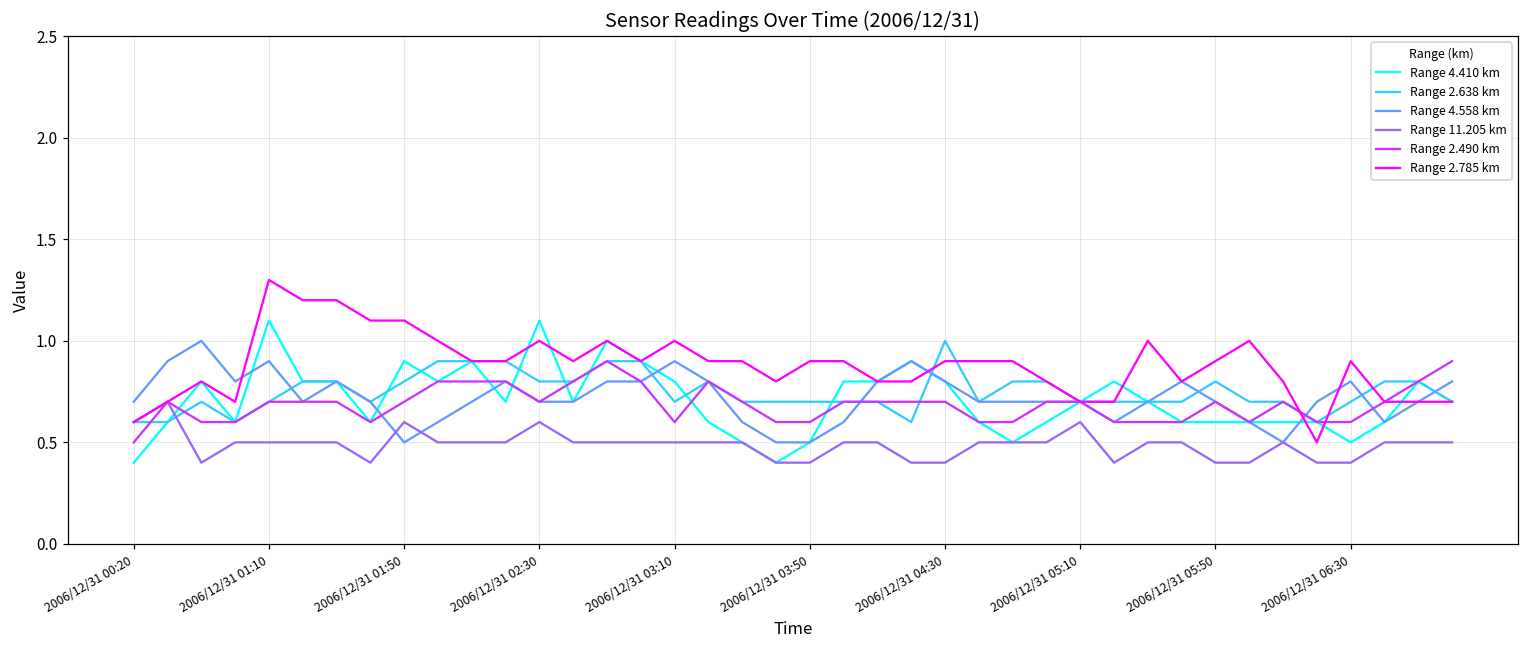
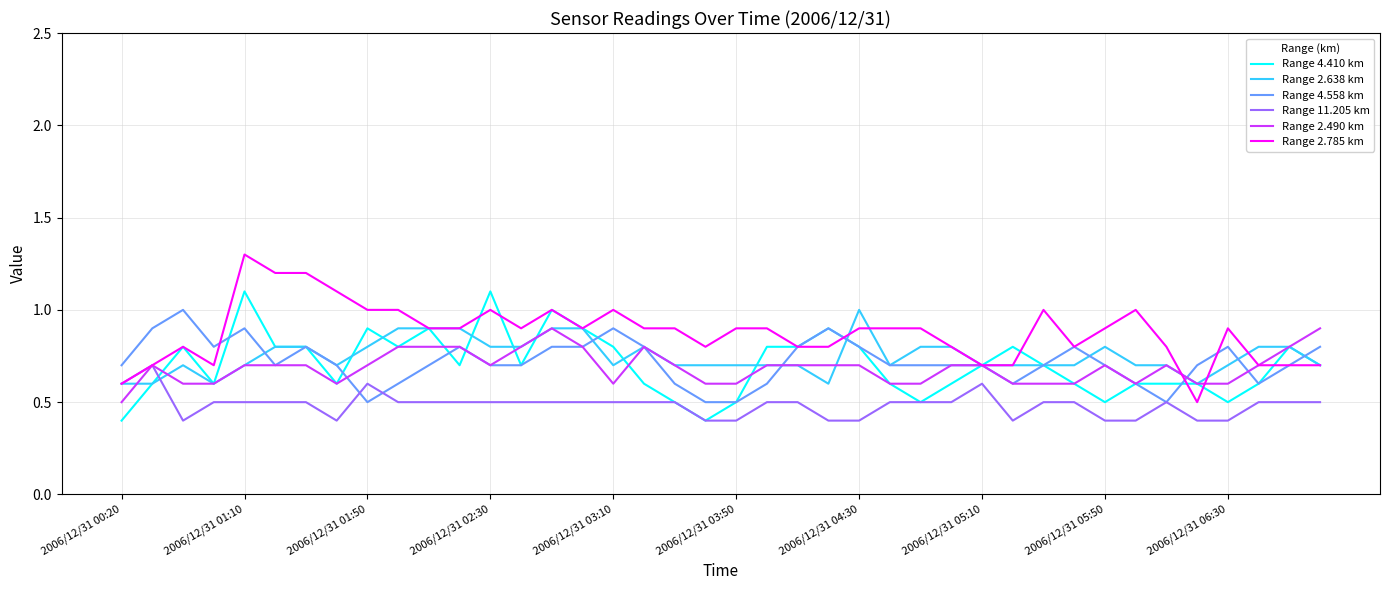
Range 2.785 km, 2006/12/31 01:50: 1.1 -> 1.0
Range 11.205 km, 2006/12/31 02:30: 0.6 -> 0.5
Range 4.410 km, 2006/12/31 05:50: 0.6 -> 0.5
